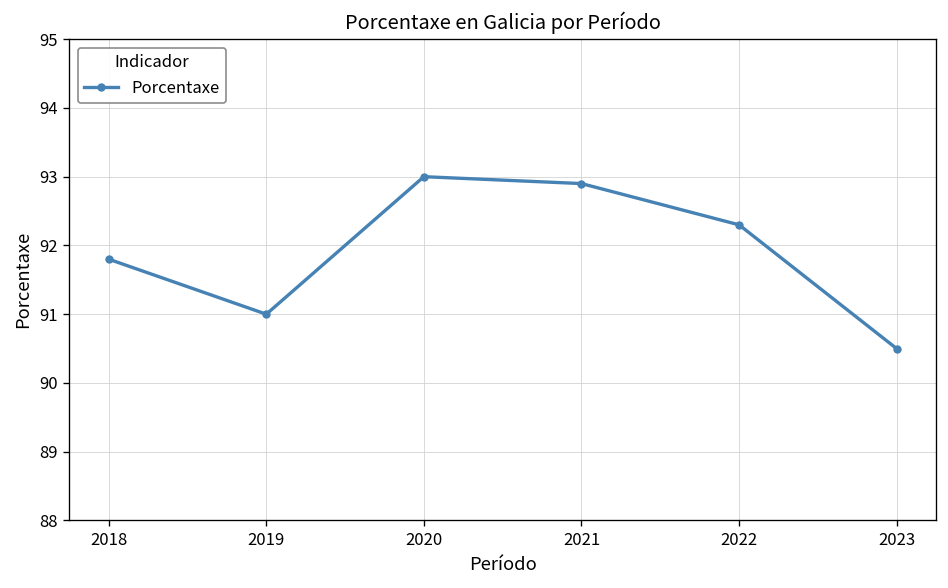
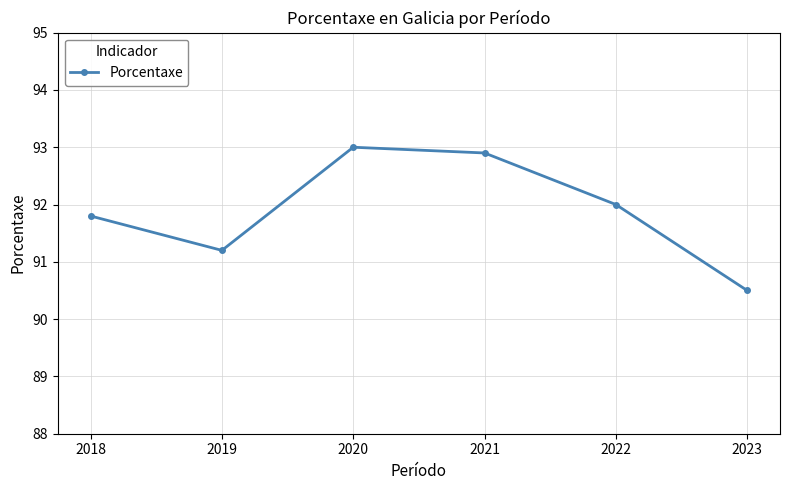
2019: 91.0 -> 91.2
2022: 92.3 -> 92.0
